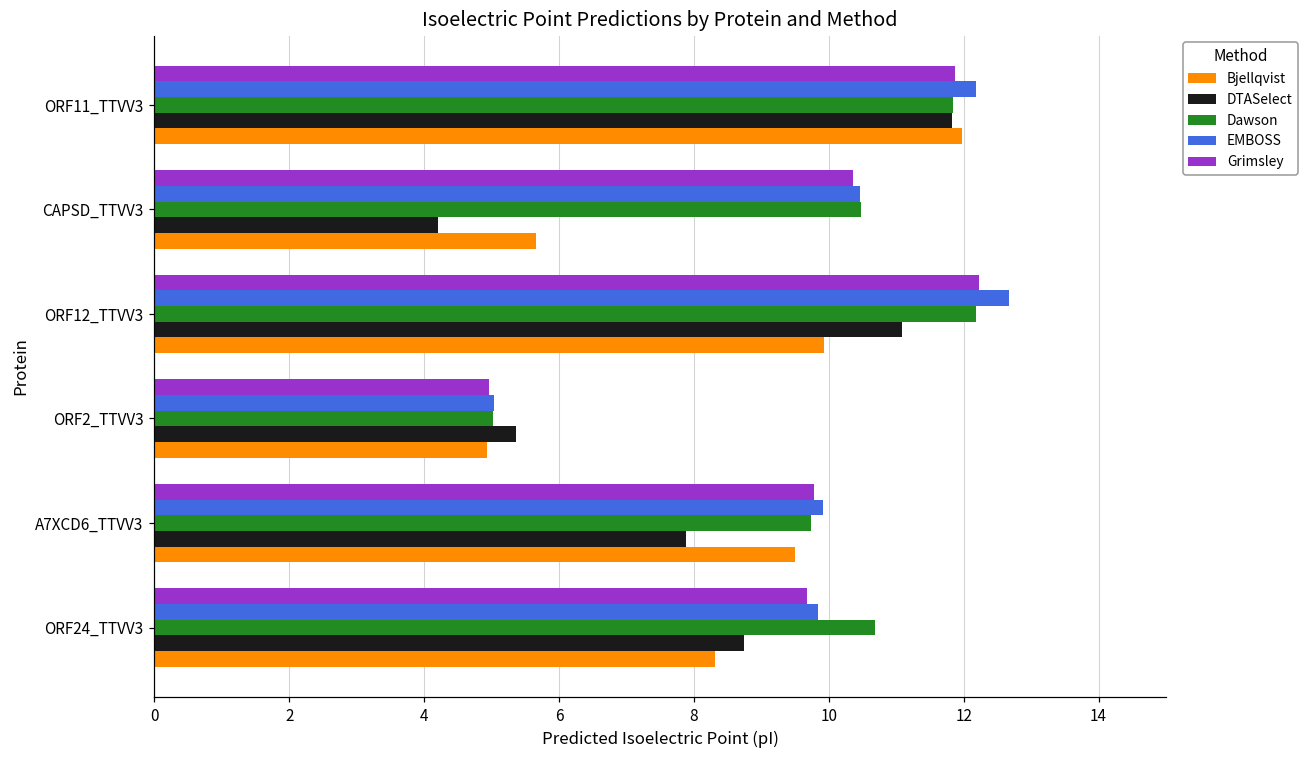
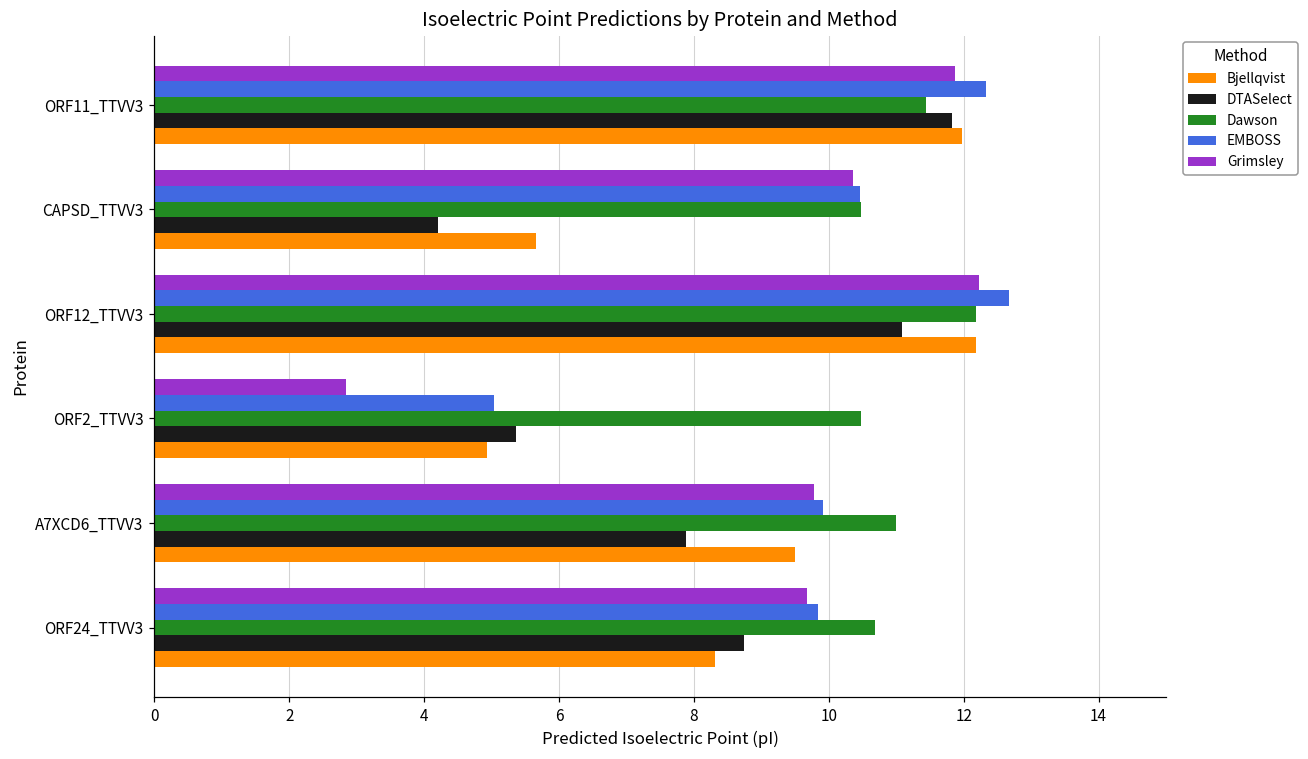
EMBOSS, ORF11_TTVV3: 12.2 -> 12.3
Dawson, ORF11_TTVV3: 11.8 -> 11.4
Bjellqvist, ORF12_TTVV3: 9.9 -> 12.2
Grimsley, ORF2_TTVV3: 5.0 -> 2.8
Dawson, ORF2_TTVV3: 5.0 -> 10.5
Dawson, A7XCD6_TTVV3: 9.7 -> 11.0
